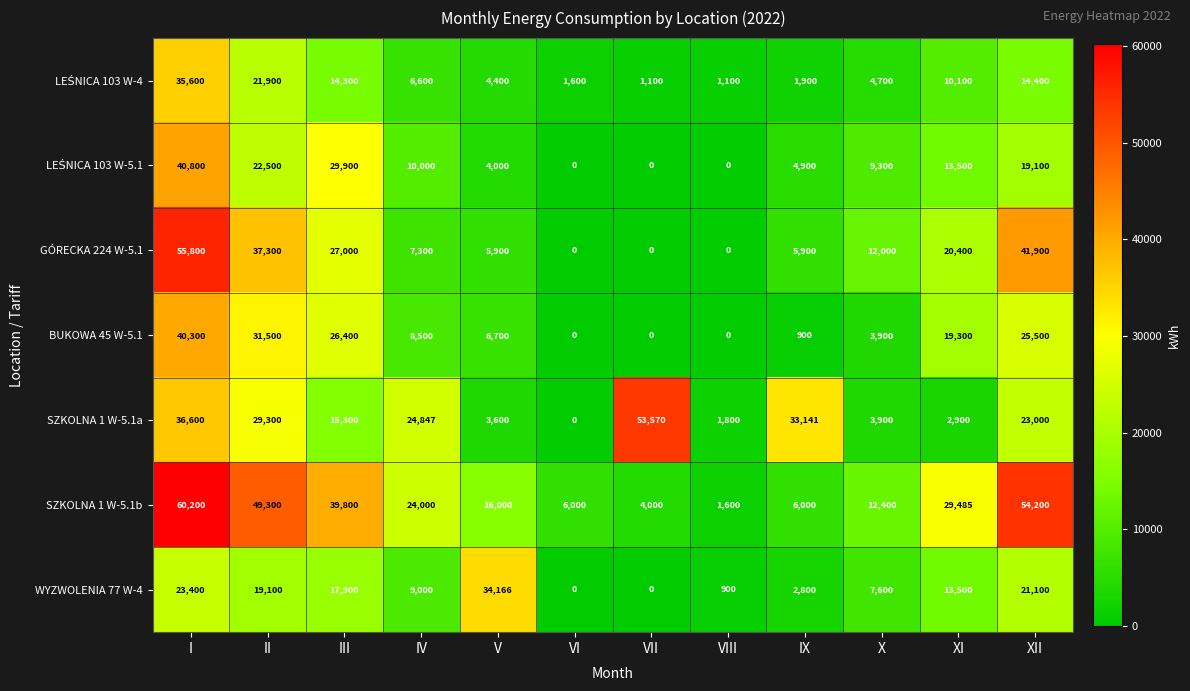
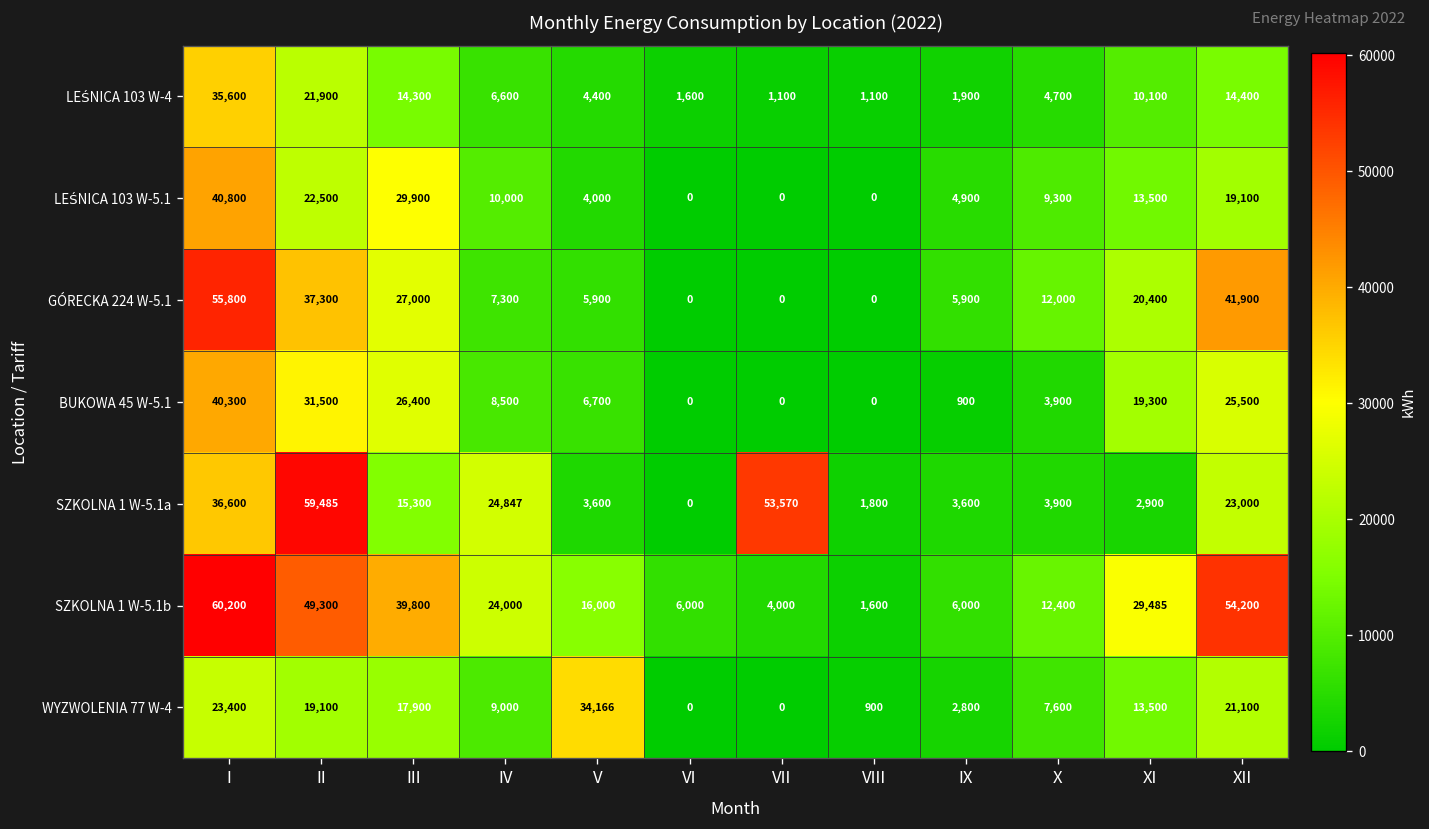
SZKOLNA 1 W-5.1a, II: 29,300 -> 59,485
SZKOLNA 1 W-5.1a, IX: 33,141 -> 3,600
